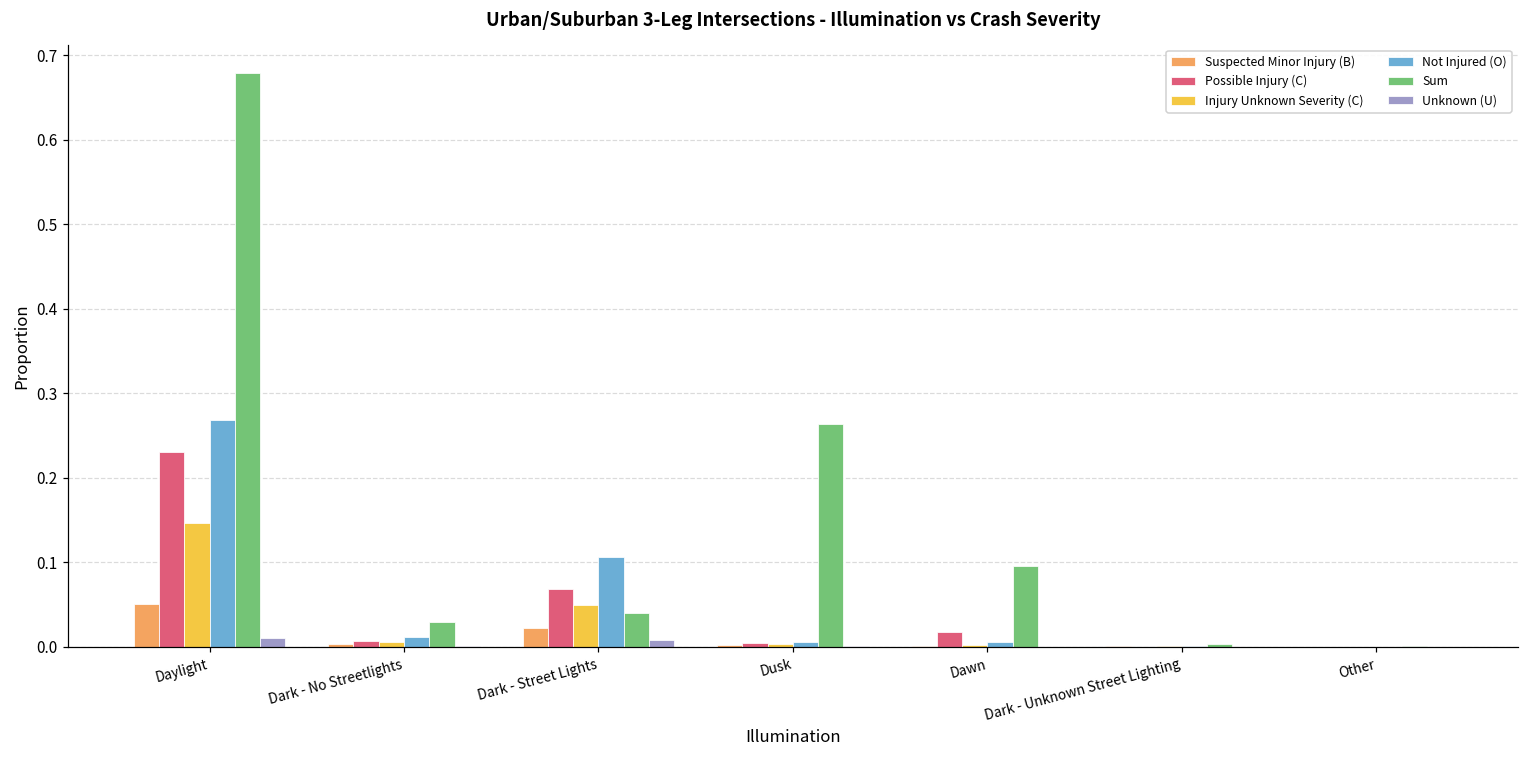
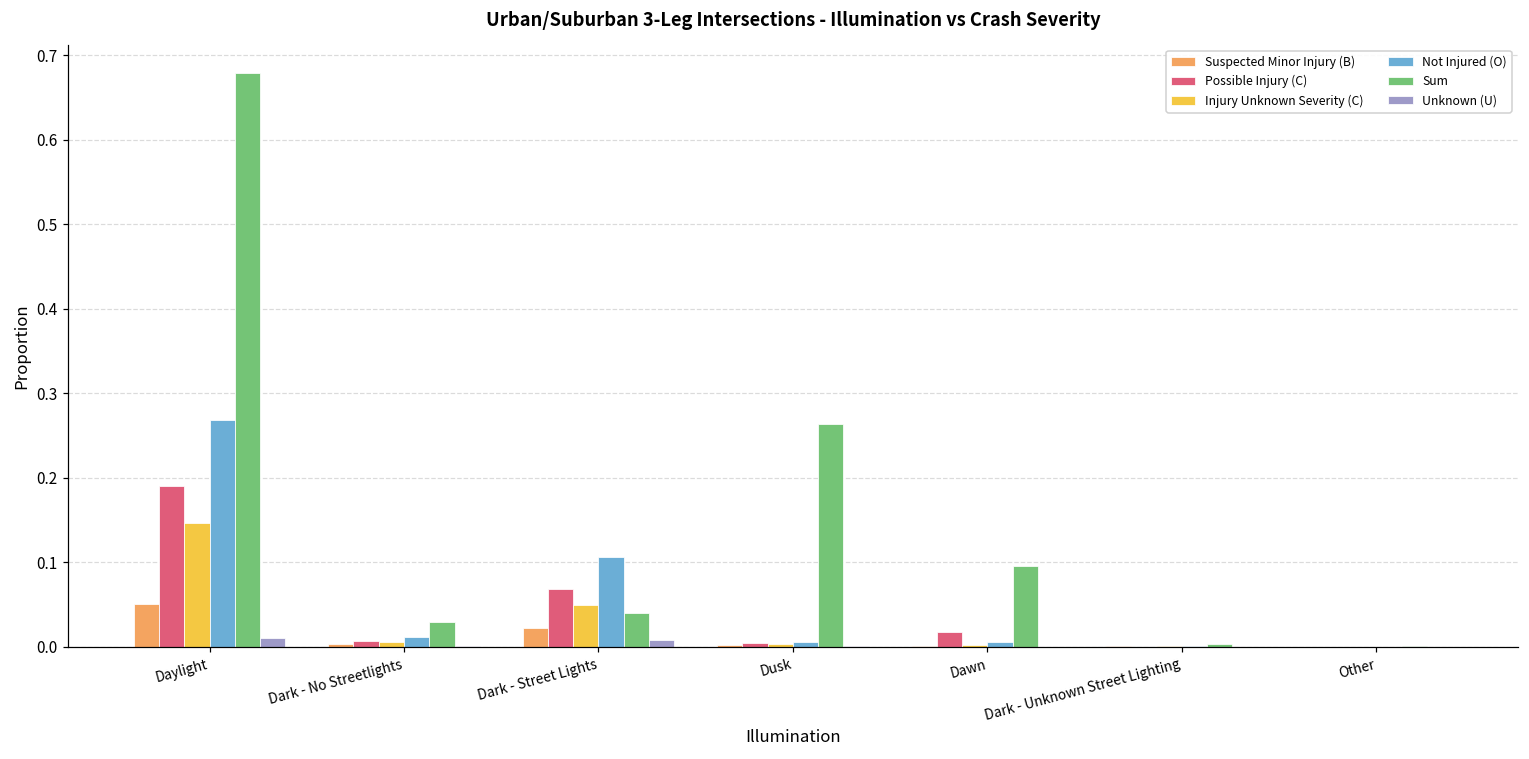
Possible Injury (C), Daylight: 0.23 -> 0.19
